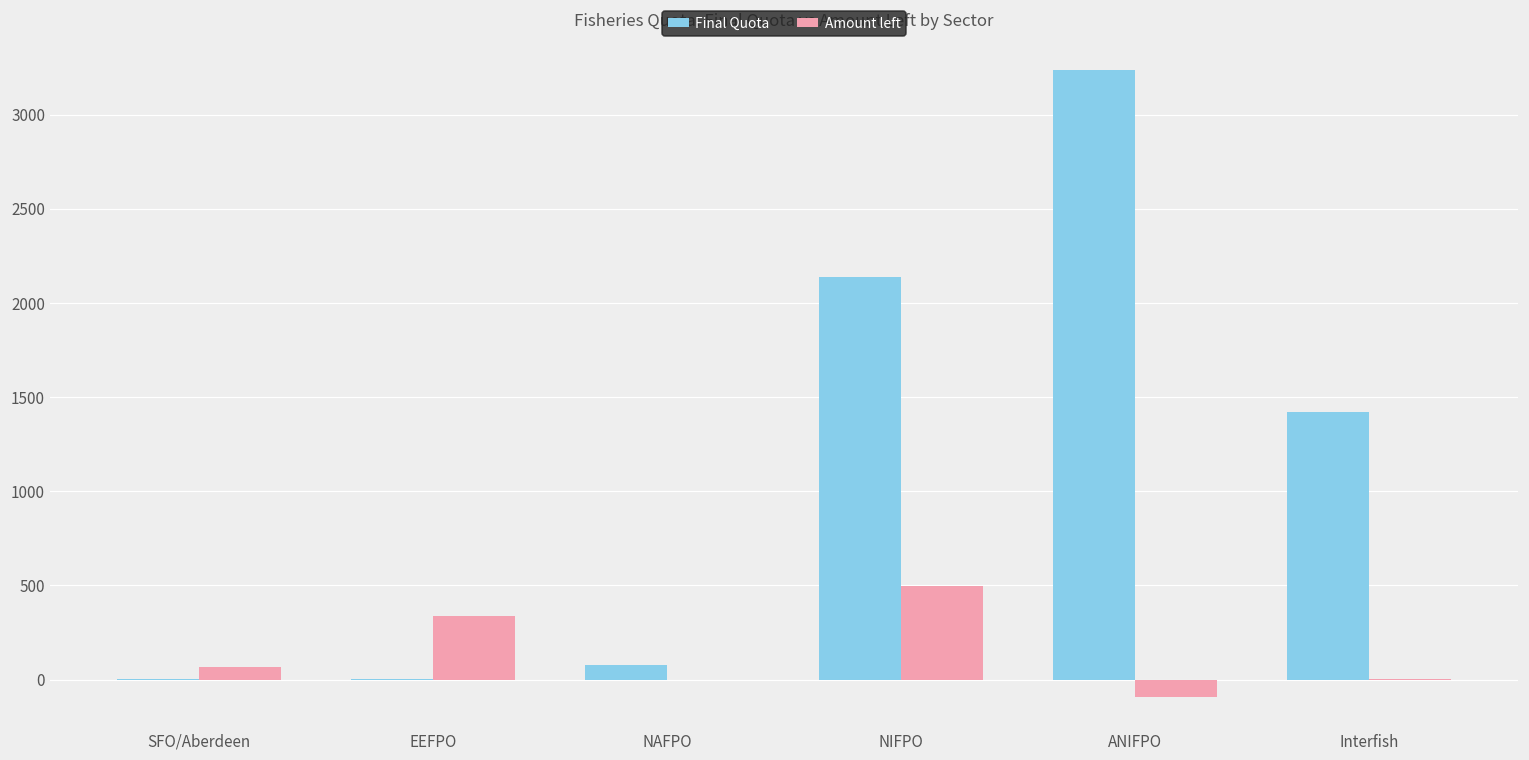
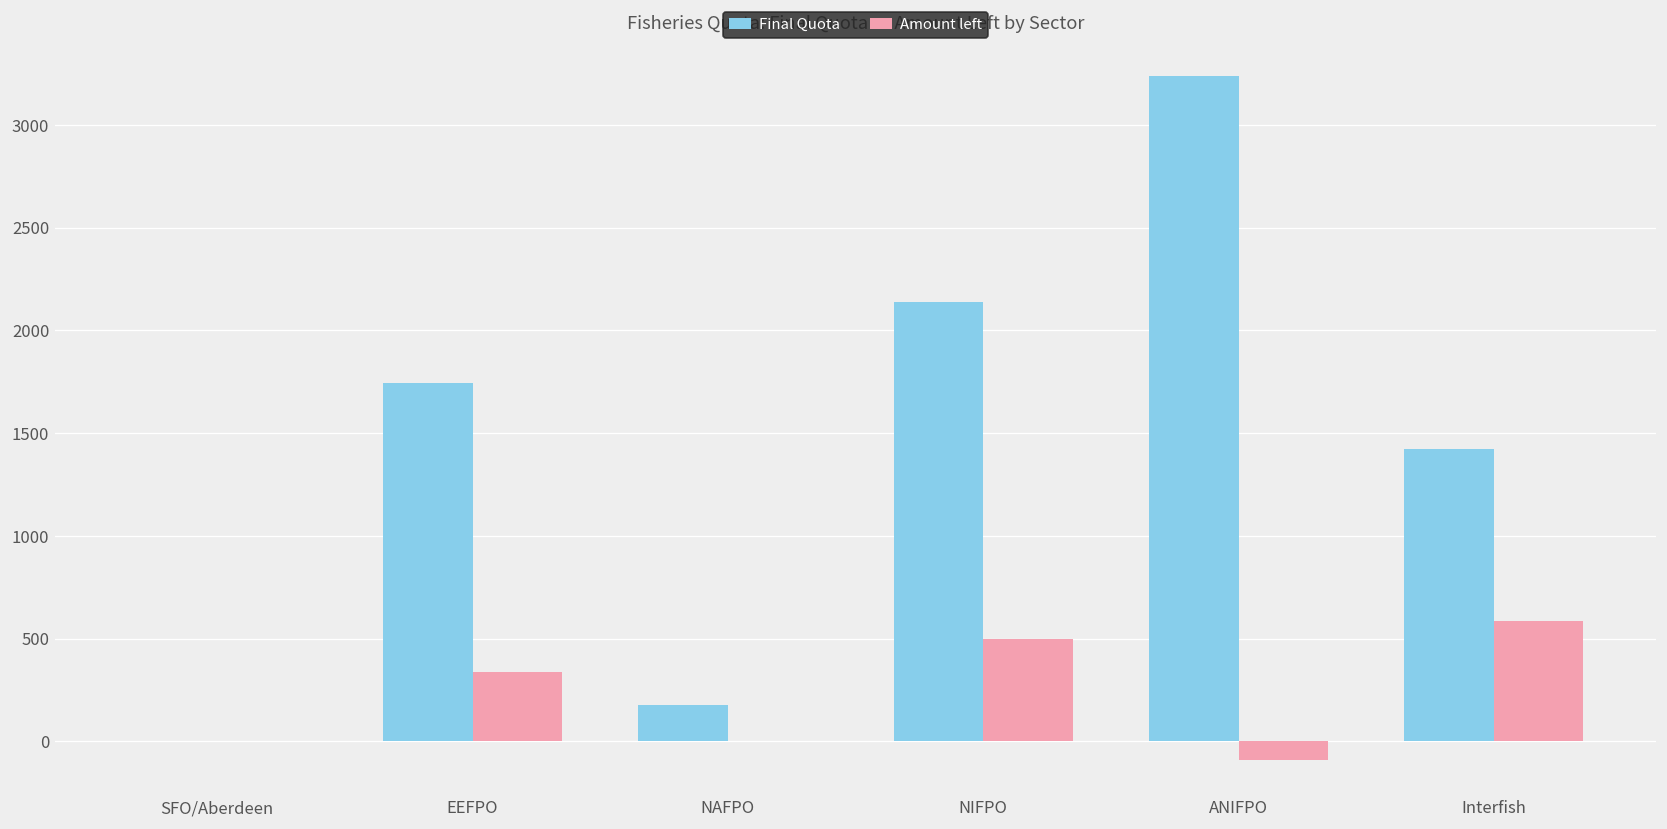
Amount left, SFO/Aberdeen: 70 -> 0
Final Quota, EEFPO: 0 -> 1740
Final Quota, NAFPO: 80 -> 180
Amount left, Interfish: 0 -> 590
